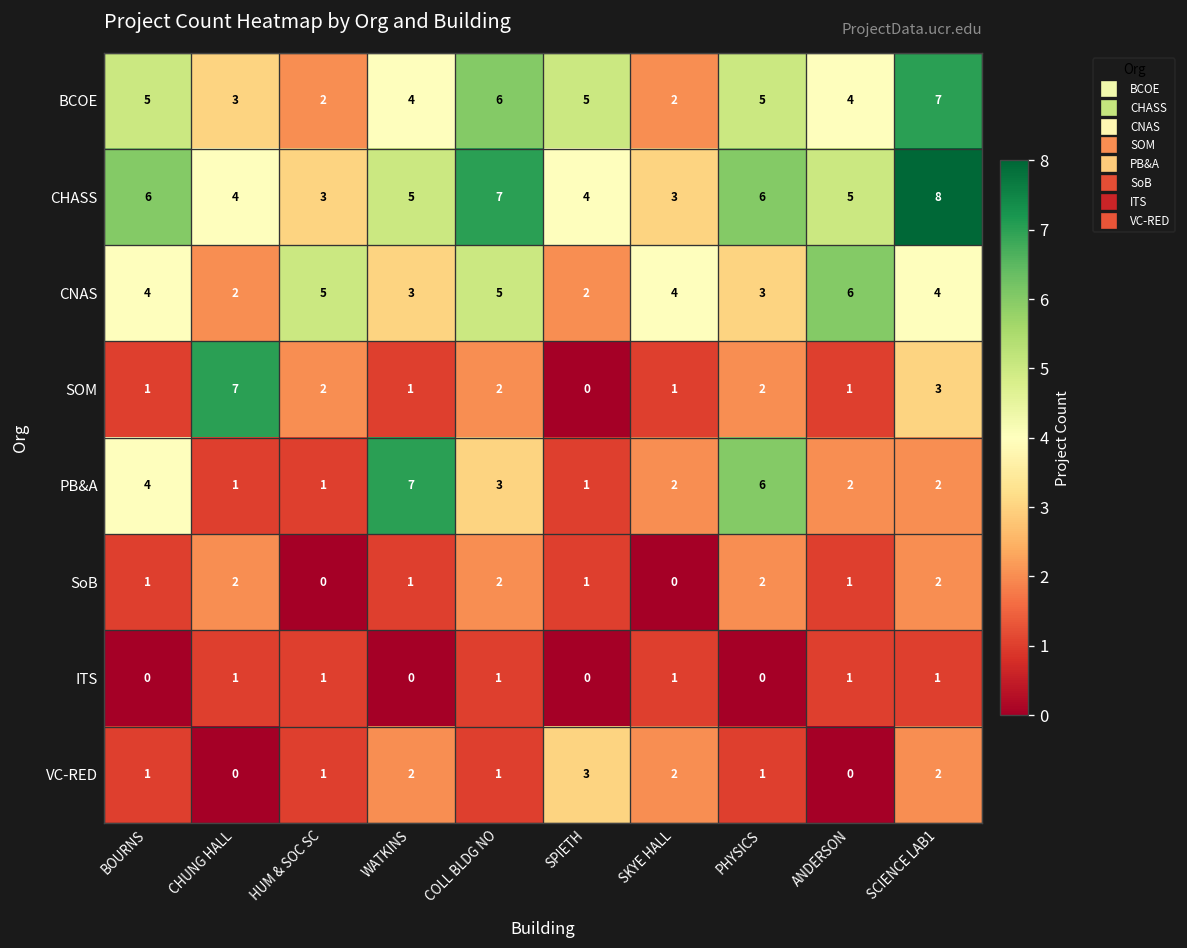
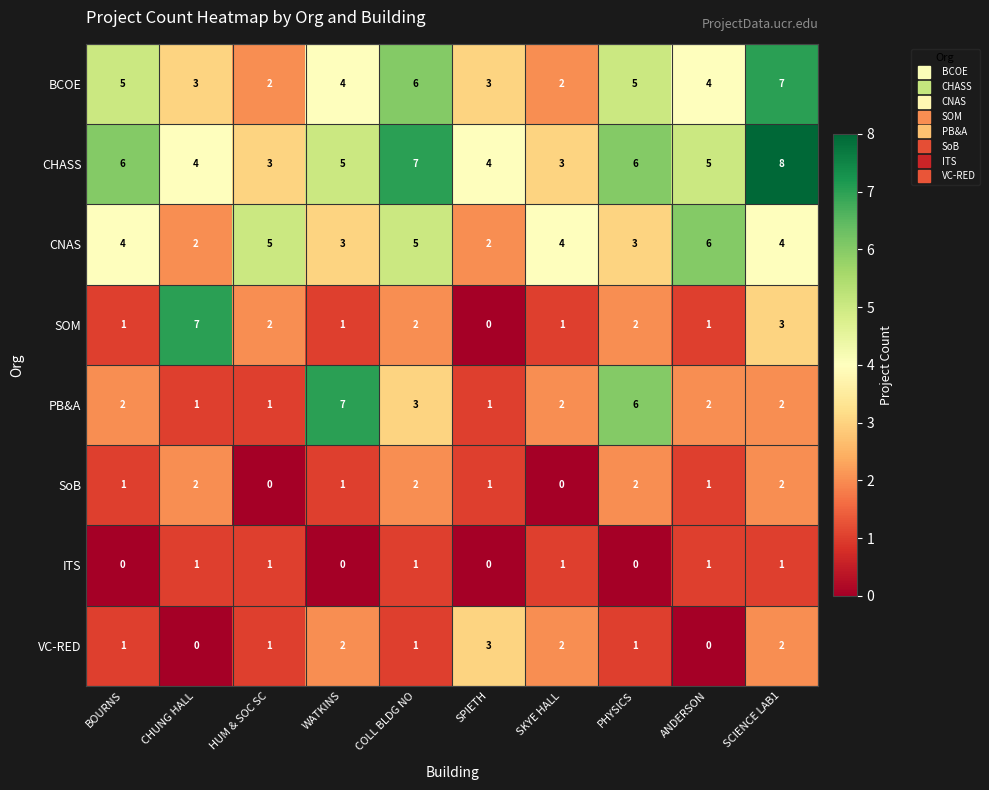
BCOE, SPIETH: 5 -> 3
PB&A, BOURNS: 4 -> 2
